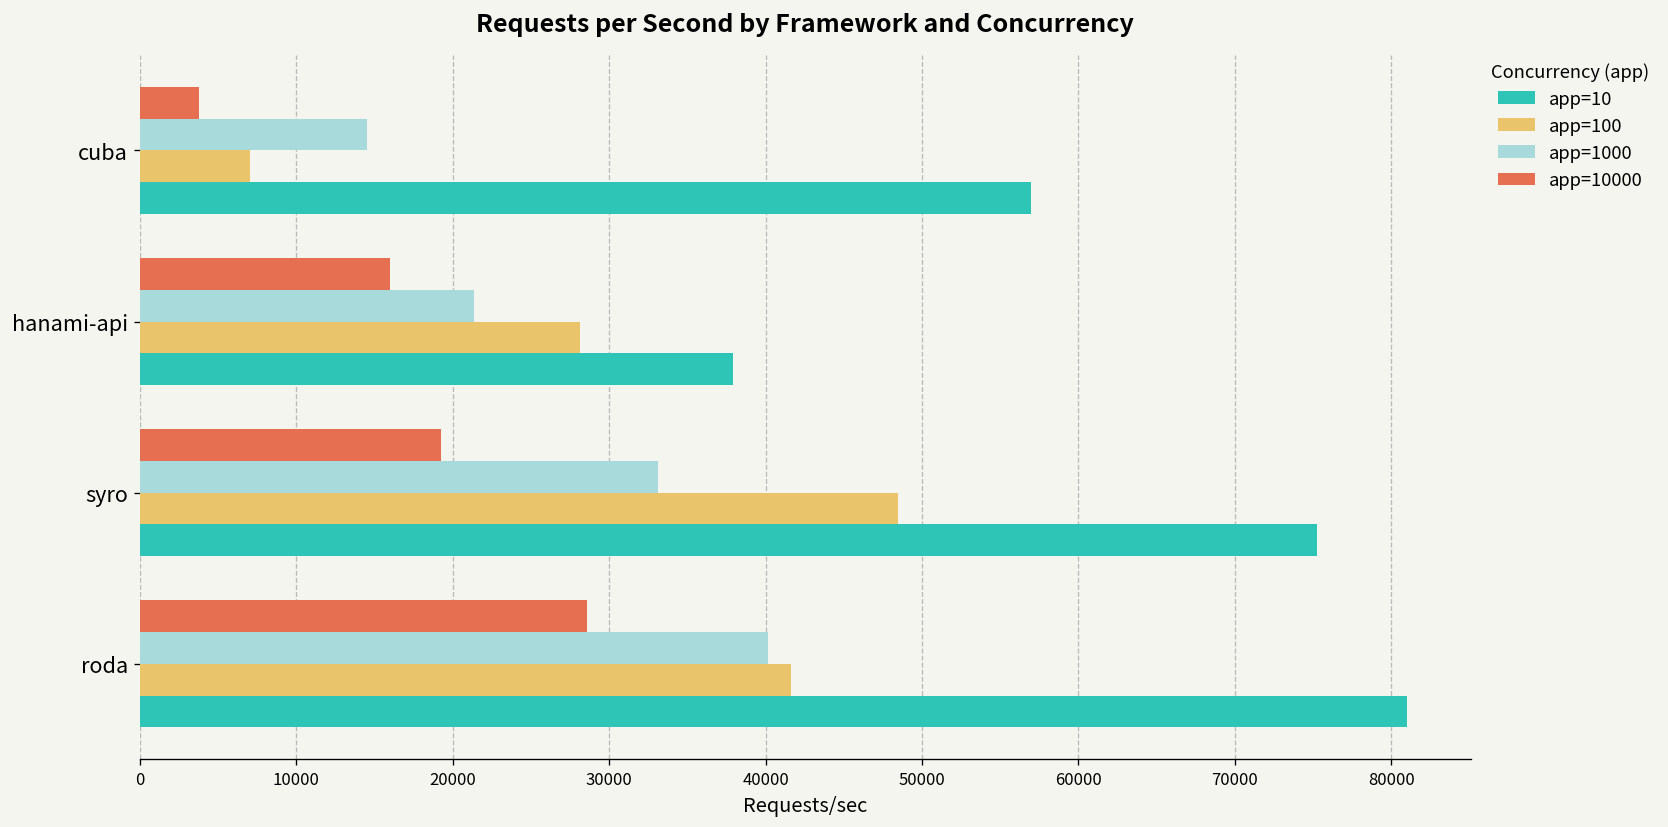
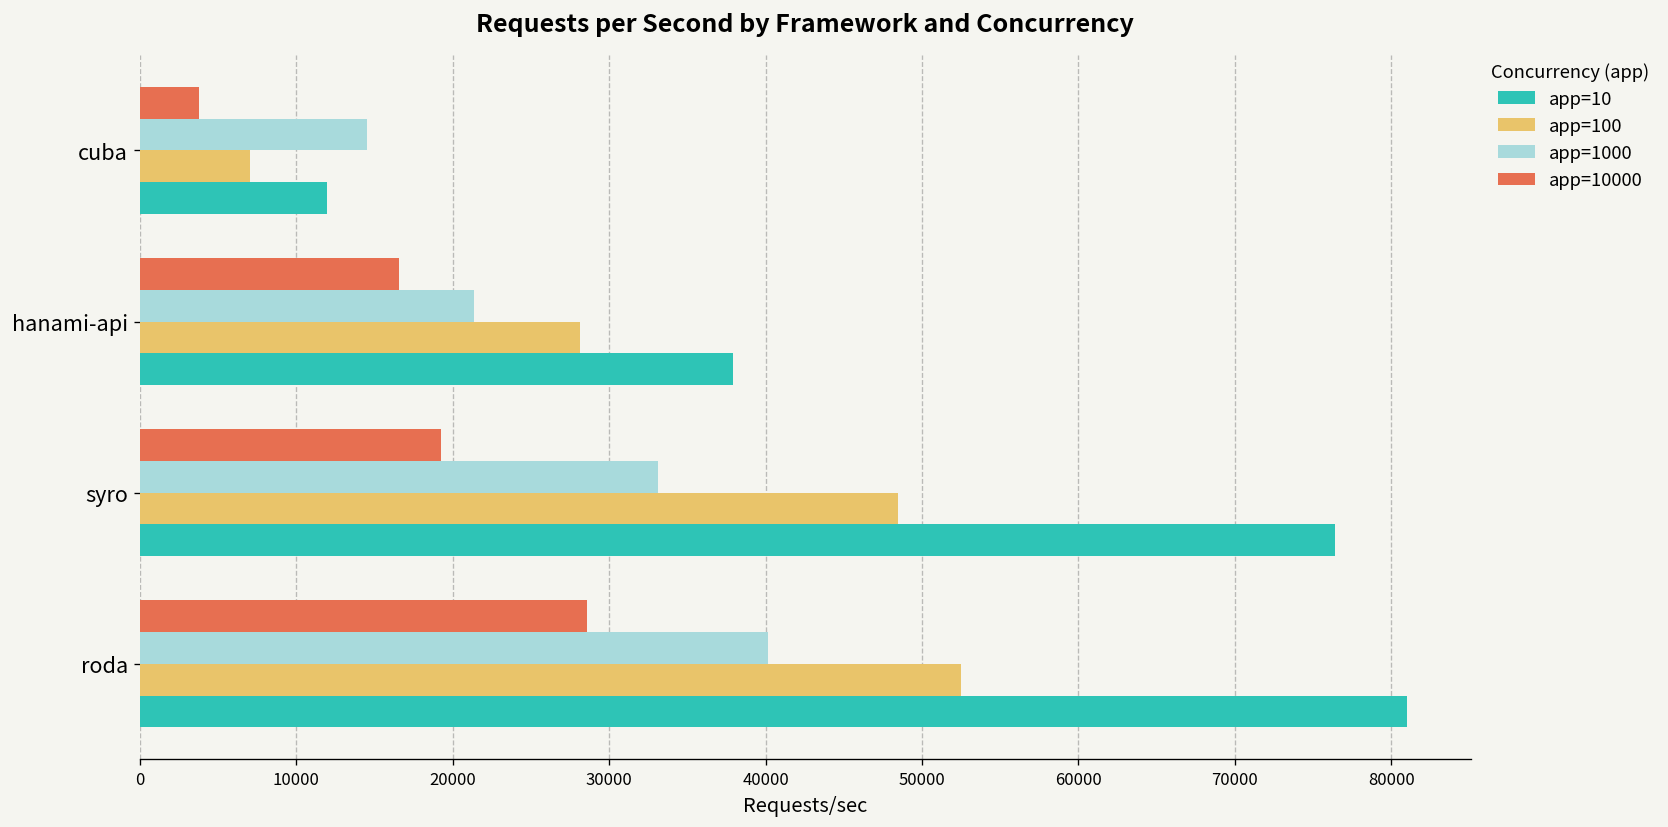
app=10, cuba: 57000 -> 12000
app=10000, hanami-api: 16000 -> 16600
app=10, syro: 75300 -> 76400
app=100, roda: 41600 -> 52500
